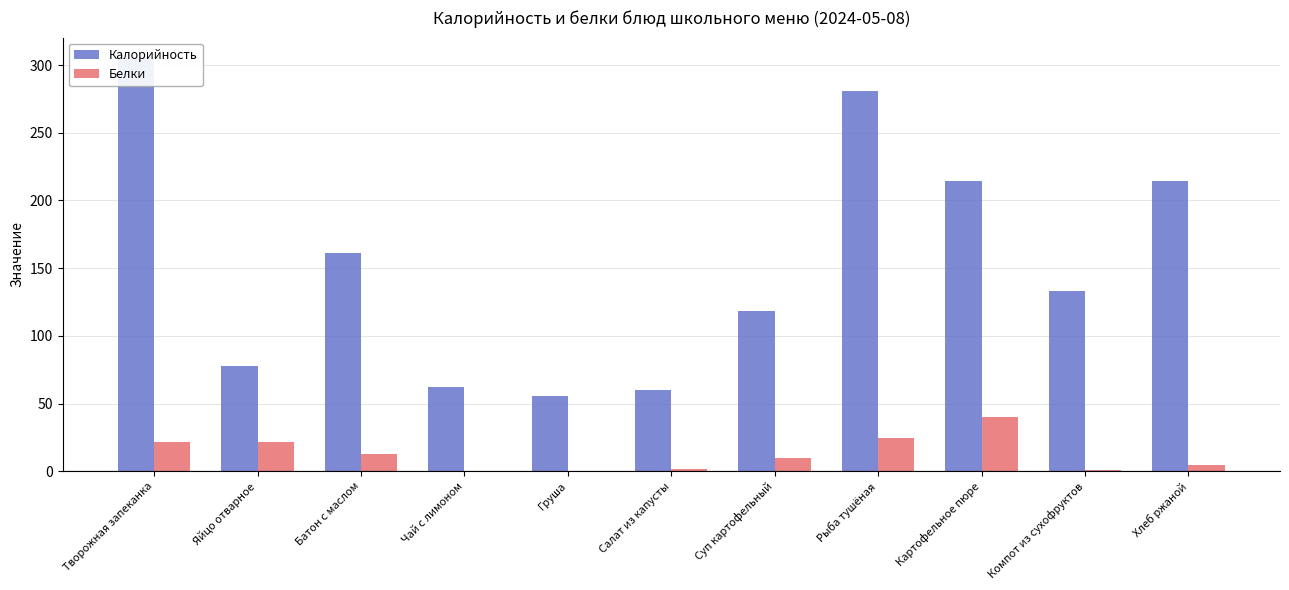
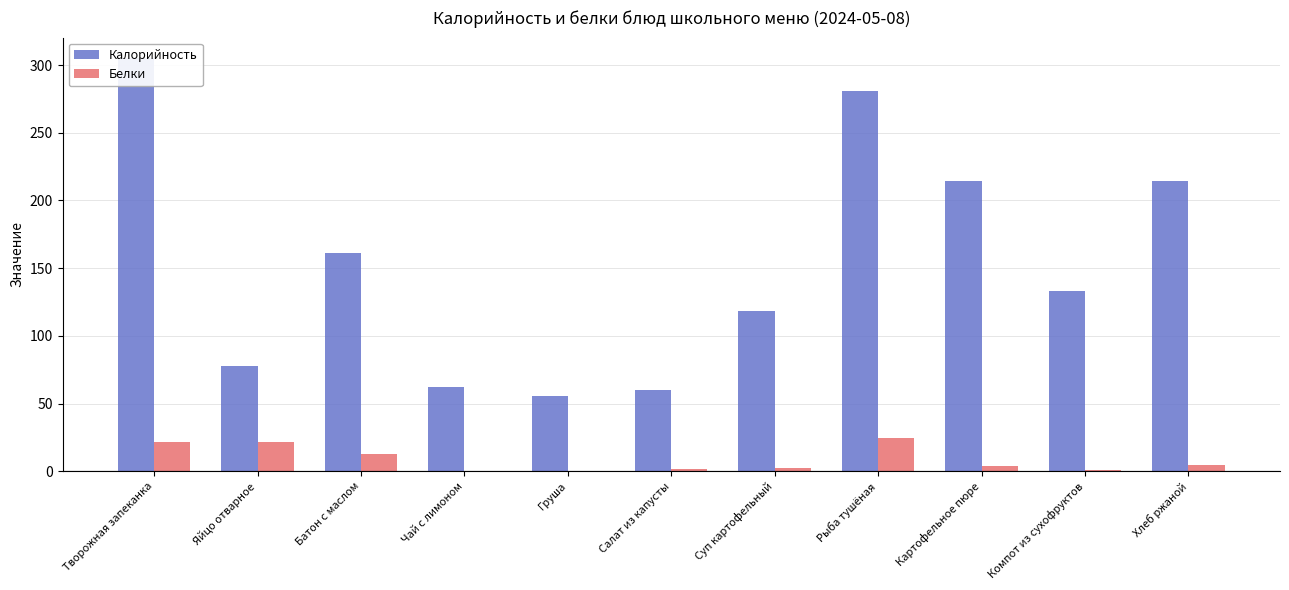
Белки, Суп картофельный: 10 -> 3
Белки, Картофельное пюре: 40 -> 4
